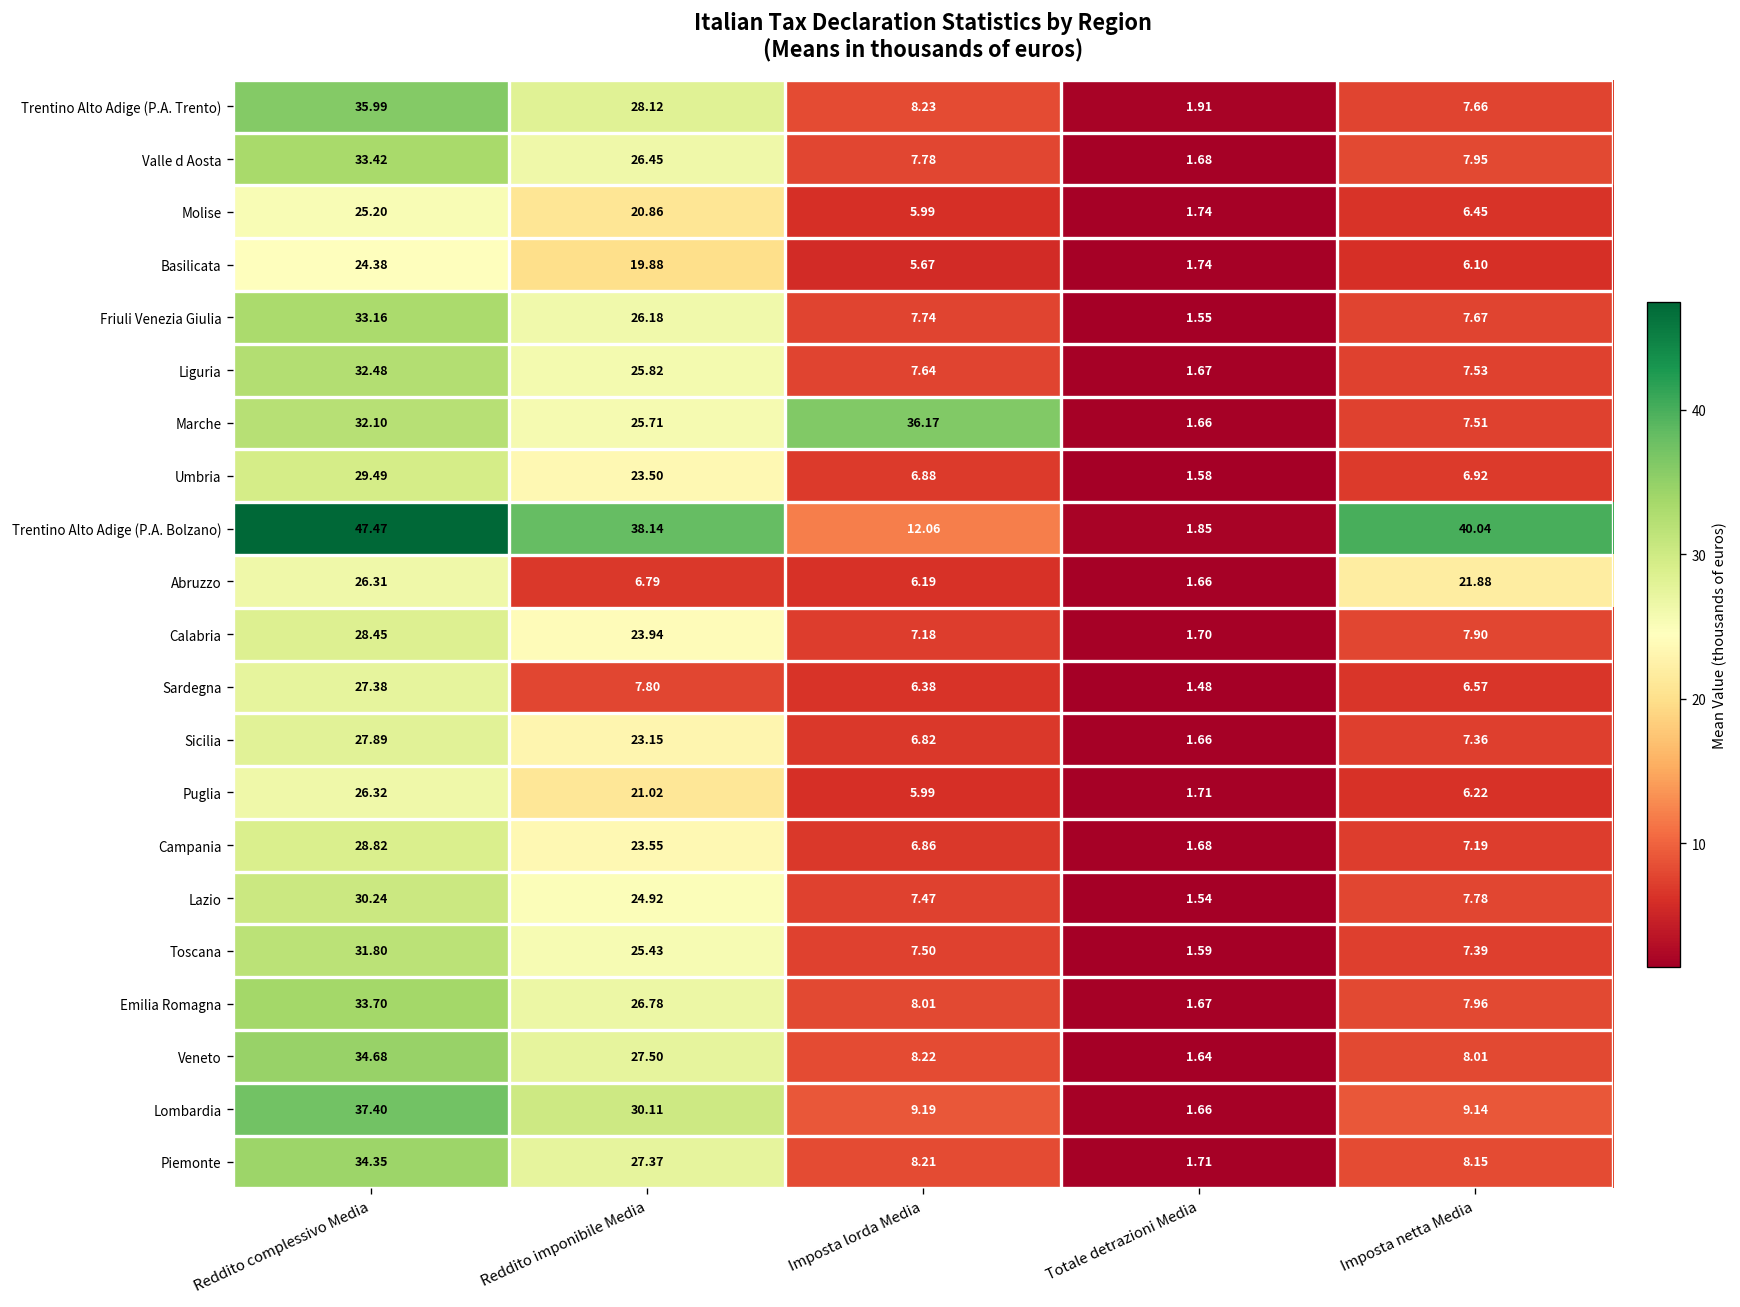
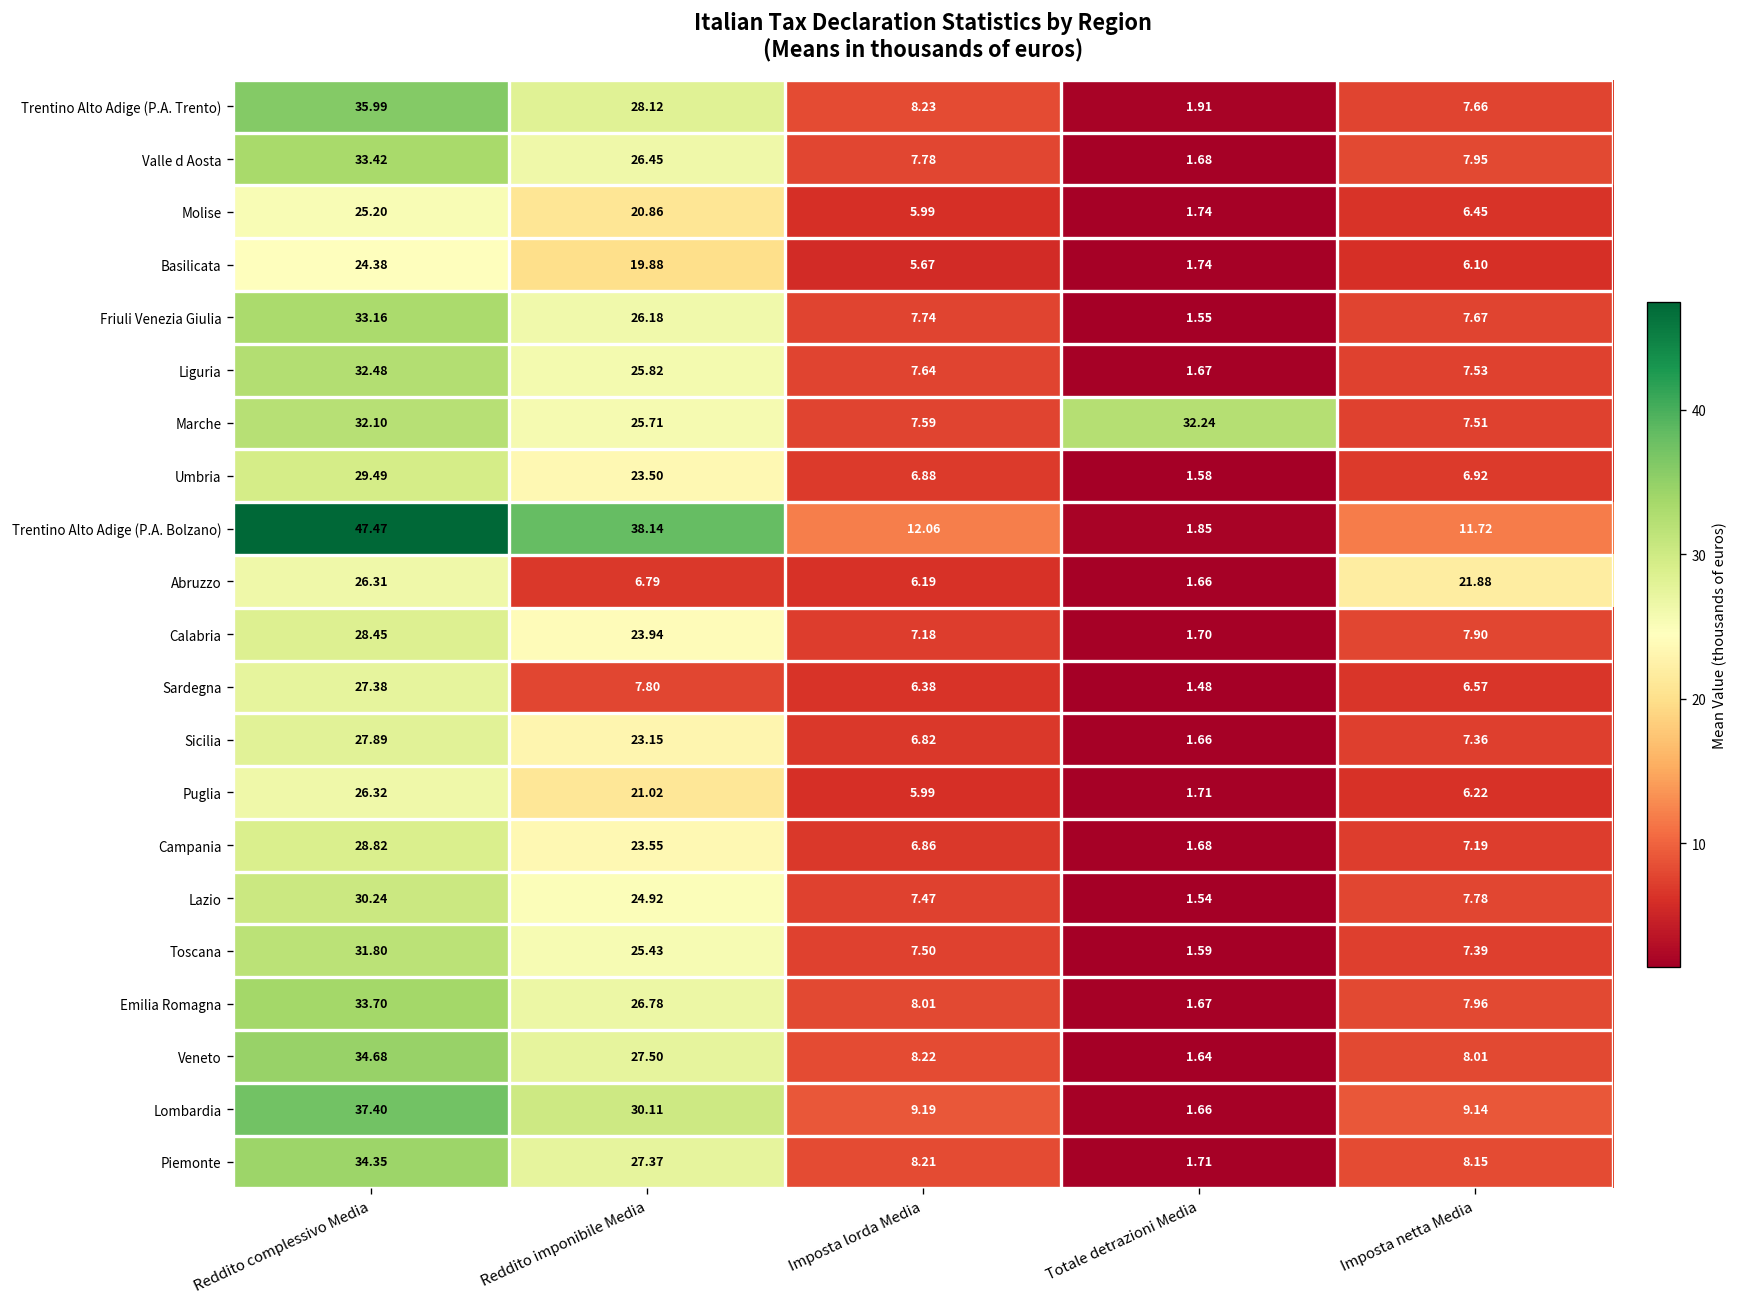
Marche, Imposta lorda Media: 36.17 -> 7.59
Marche, Totale detrazioni Media: 1.66 -> 32.24
Trentino Alto Adige (P.A. Bolzano), Imposta netta Media: 40.04 -> 11.72
